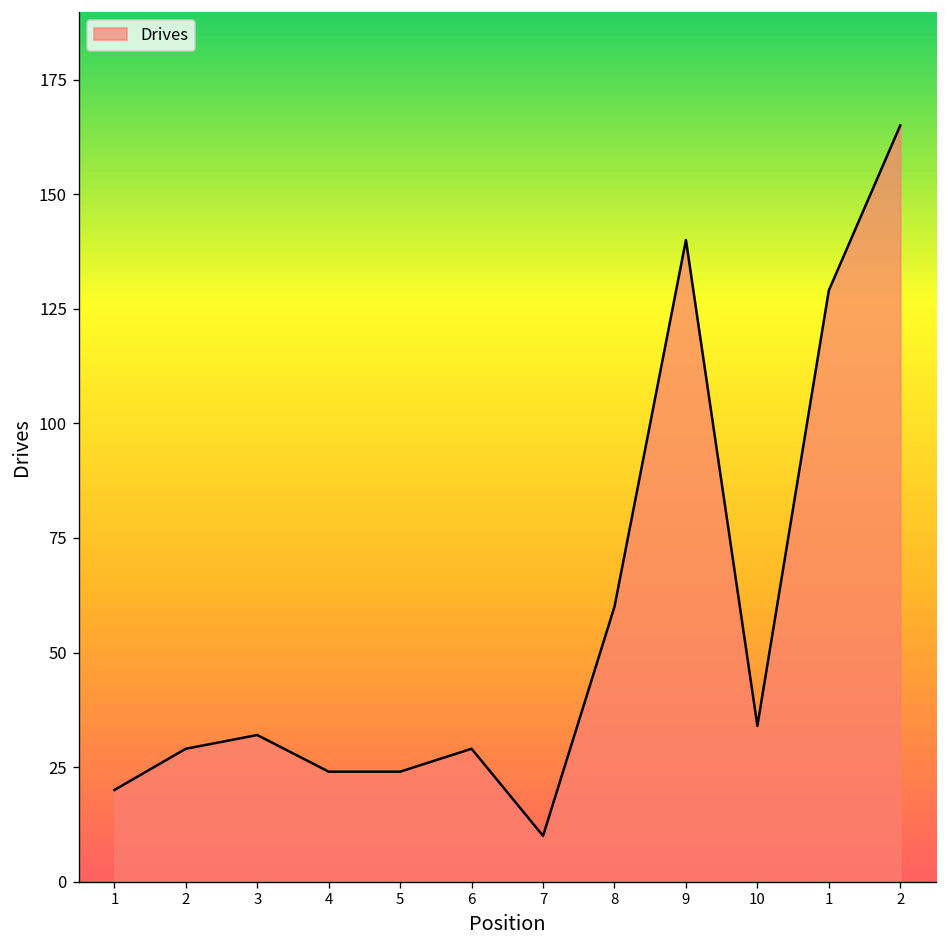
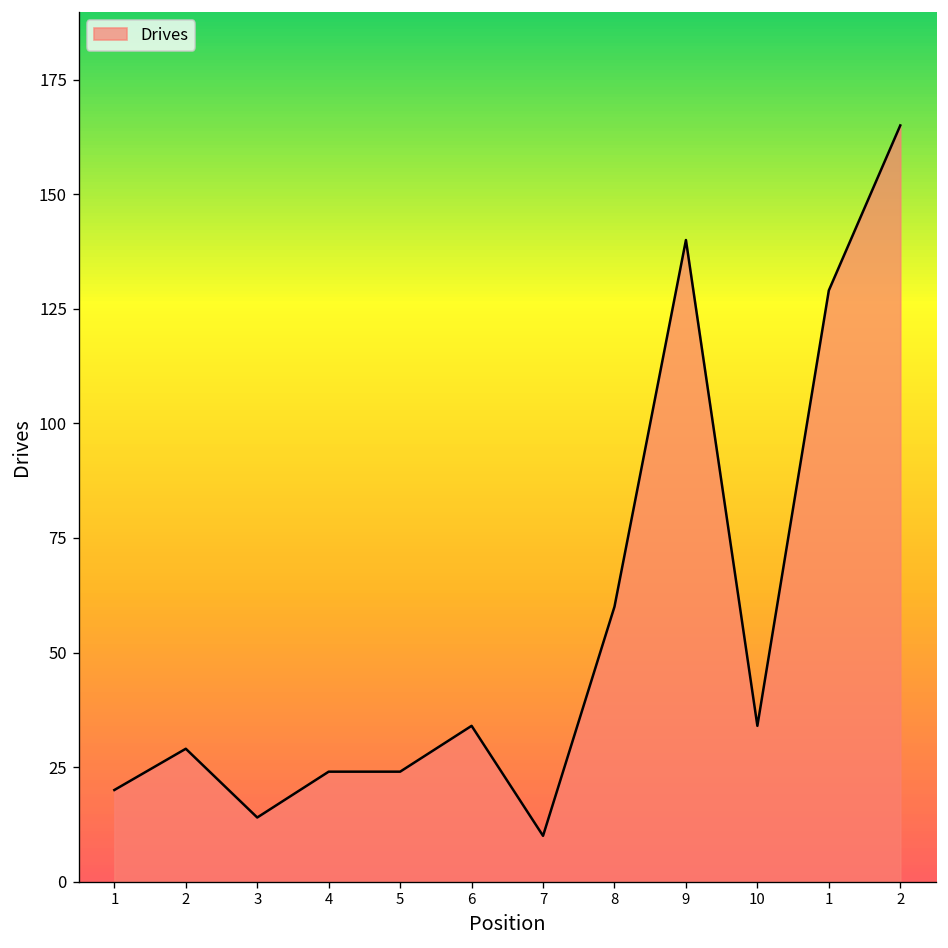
3: 32 -> 14
6: 29 -> 34
